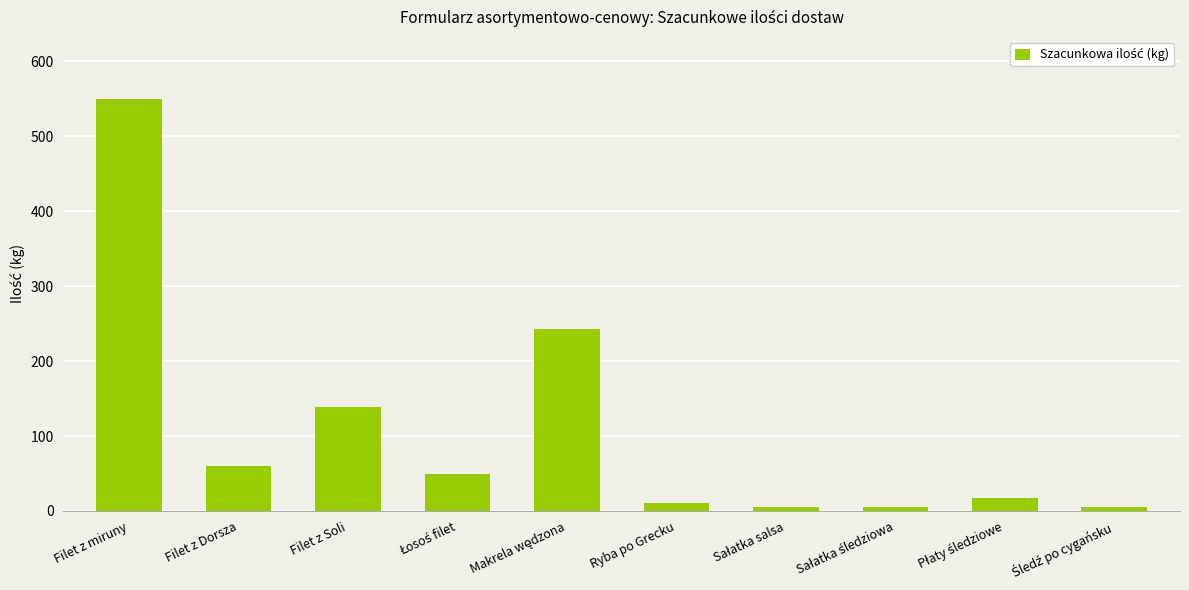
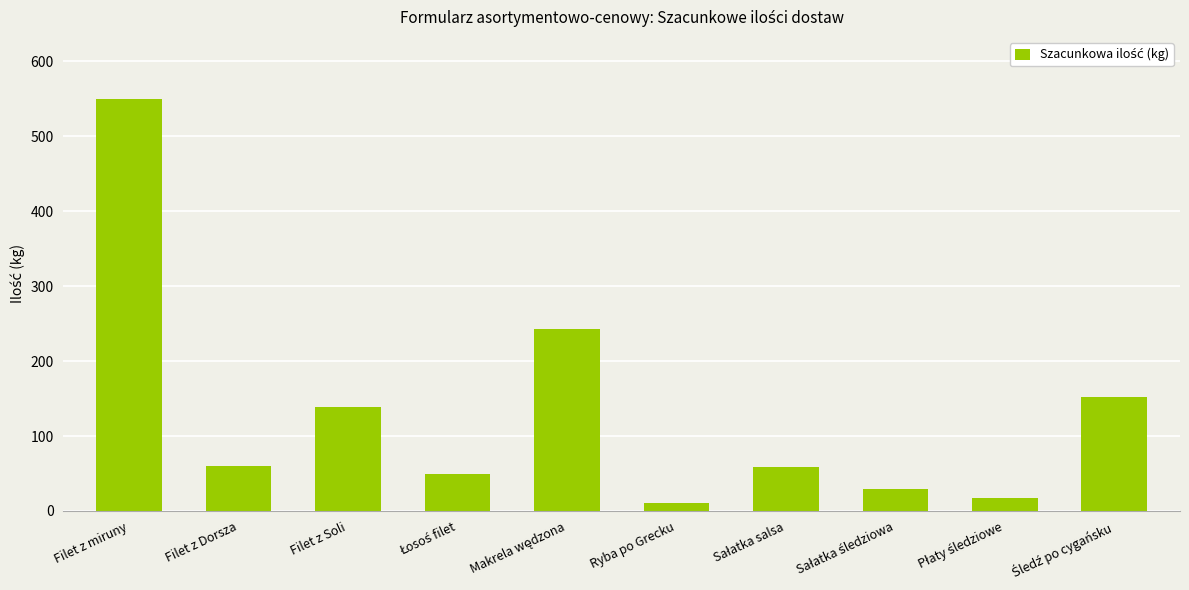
Sałatka salsa: 10 -> 60
Sałatka śledziowa: 10 -> 30
Śledź po cygańsku: 10 -> 150
